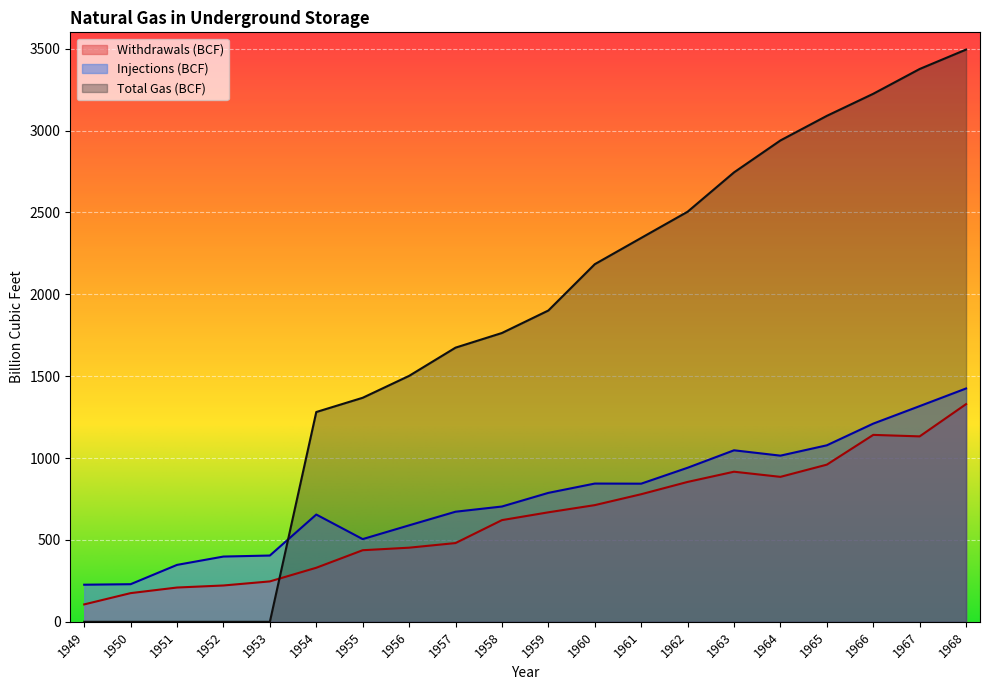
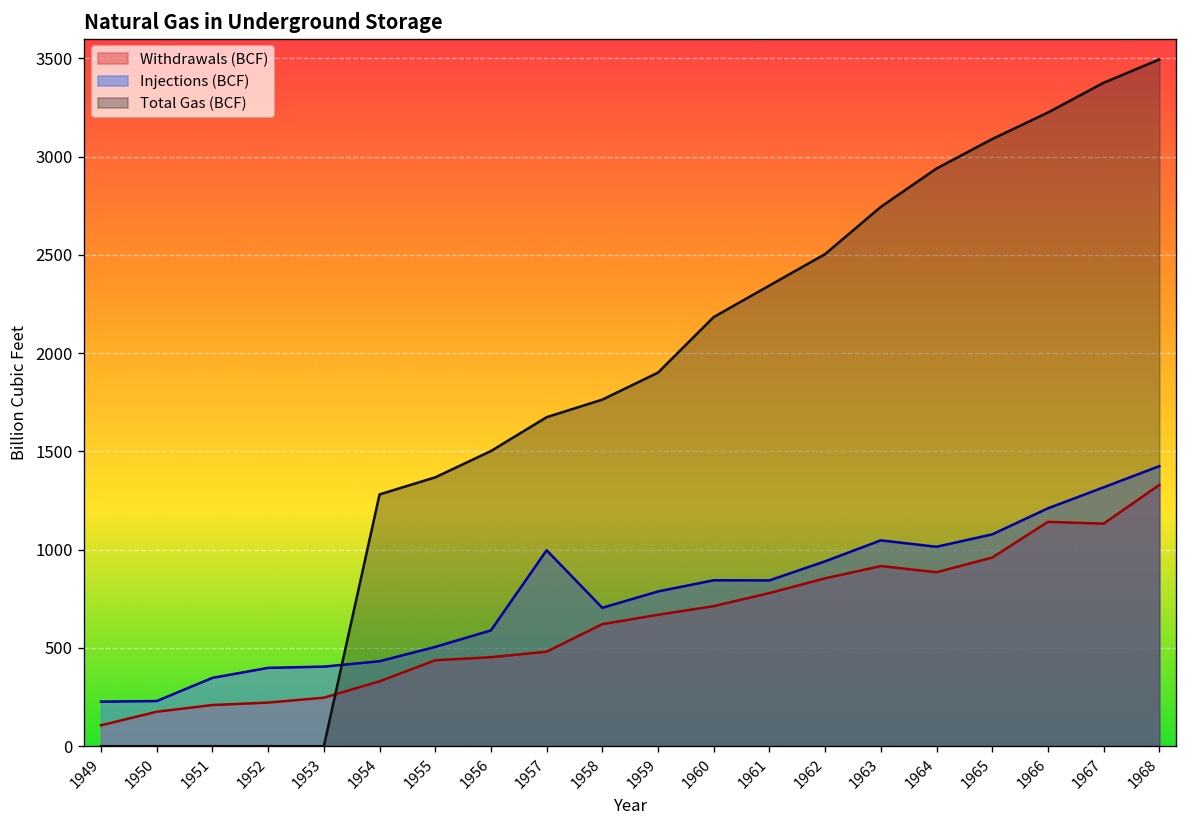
Injections (BCF), 1954: 660 -> 430
Injections (BCF), 1957: 670 -> 1000
